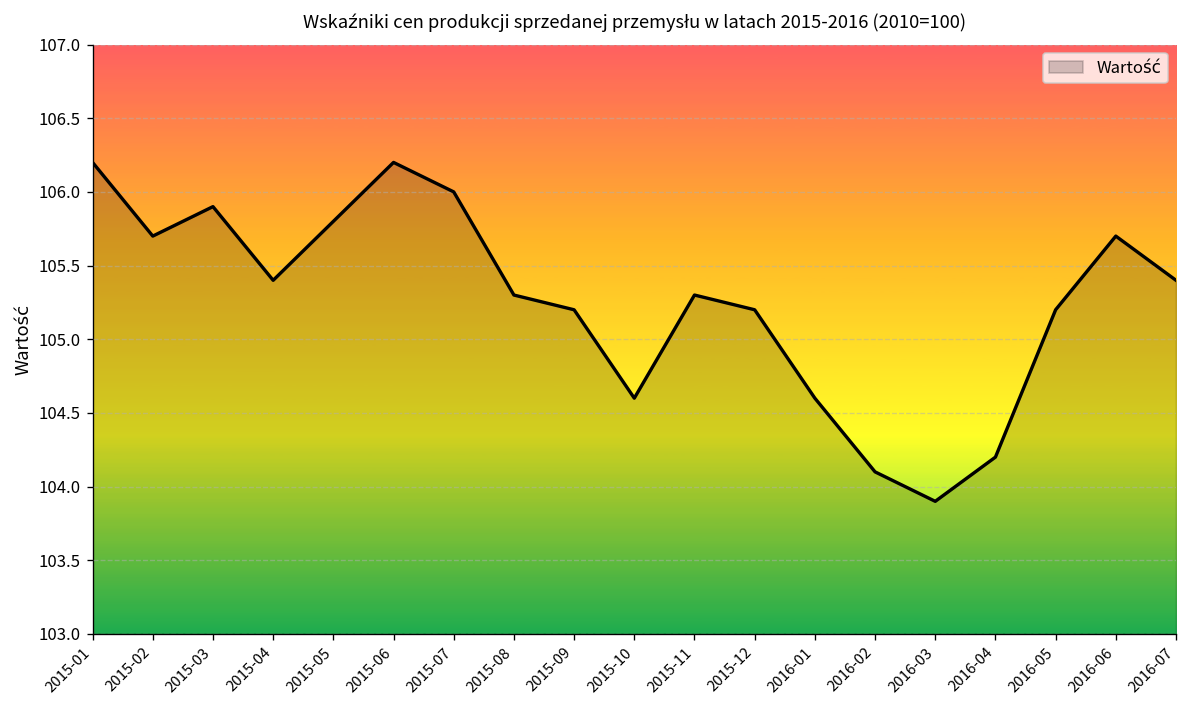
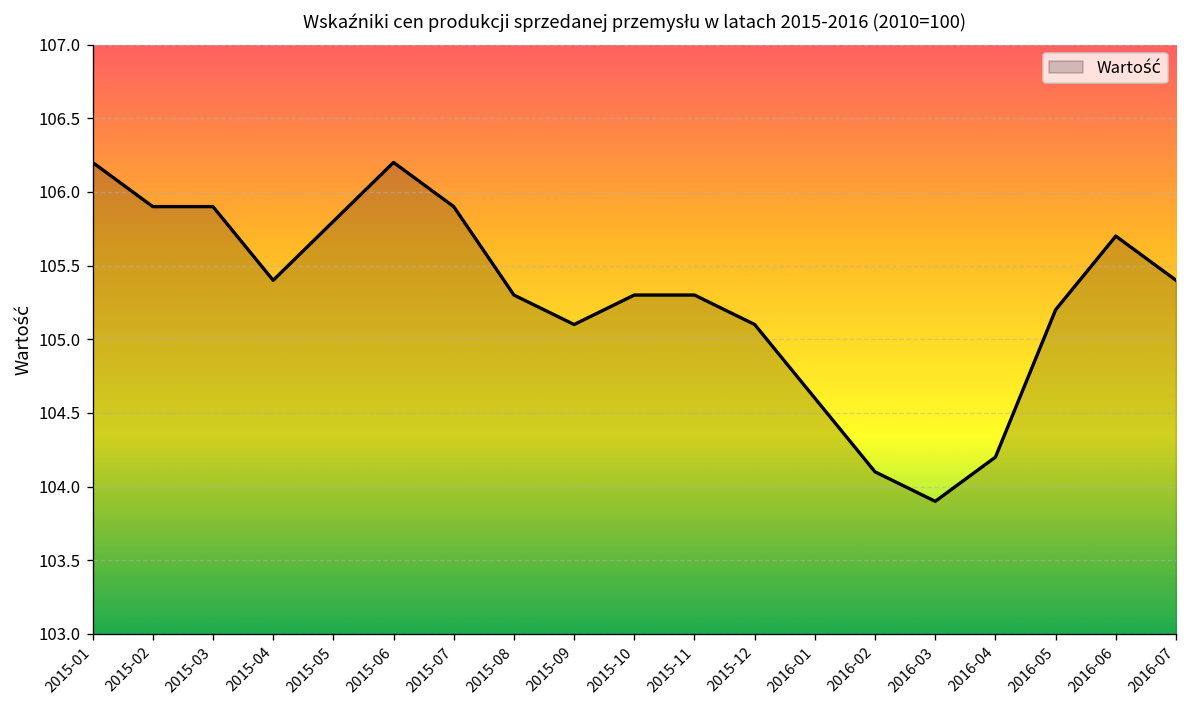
2015-02: 105.7 -> 105.9
2015-07: 106.0 -> 105.9
2015-09: 105.2 -> 105.1
2015-10: 104.6 -> 105.3
2015-12: 105.2 -> 105.1
